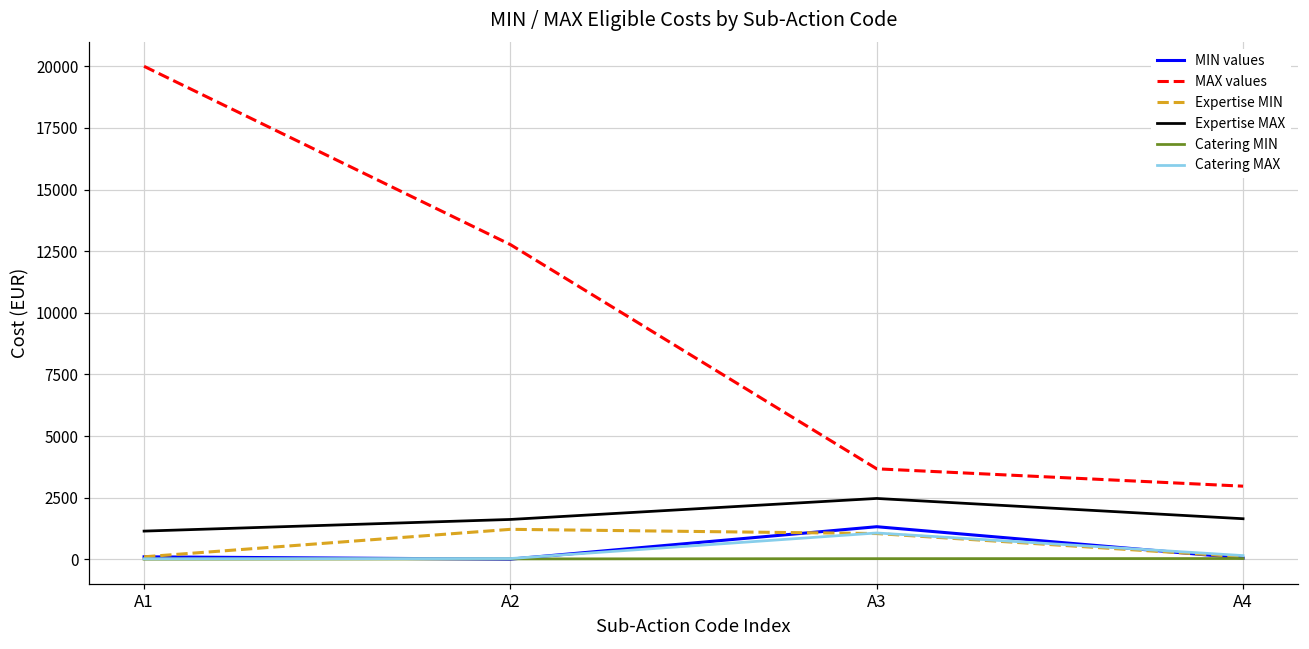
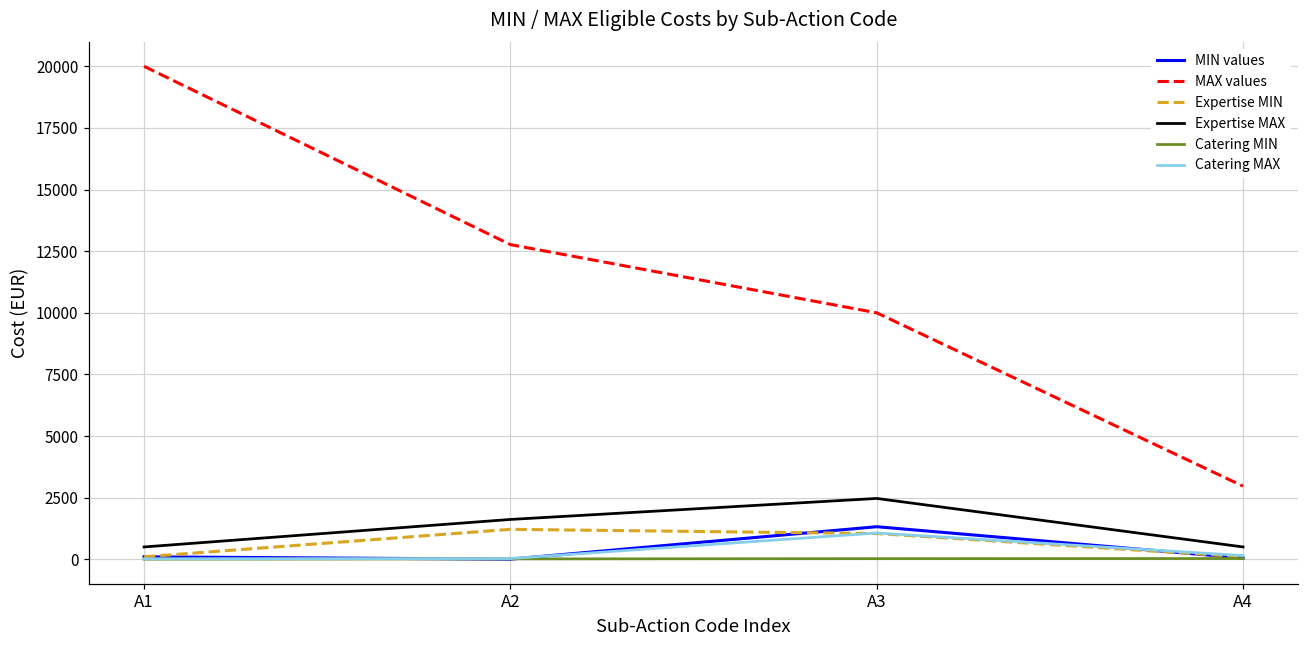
Expertise MAX, A1: 1100 -> 500
MAX values, A3: 3700 -> 10000
Expertise MAX, A4: 1600 -> 500
